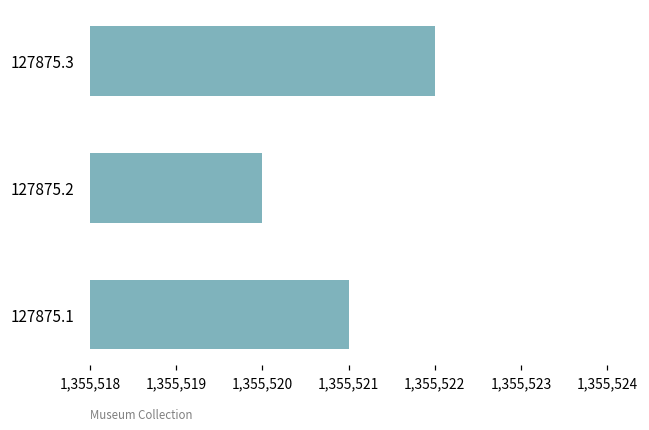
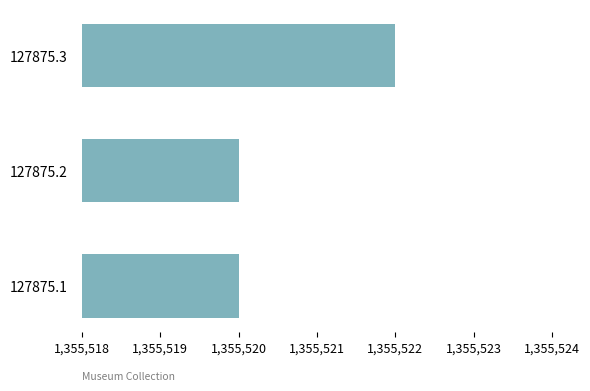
127875.1: 1,355,521 -> 1,355,520
